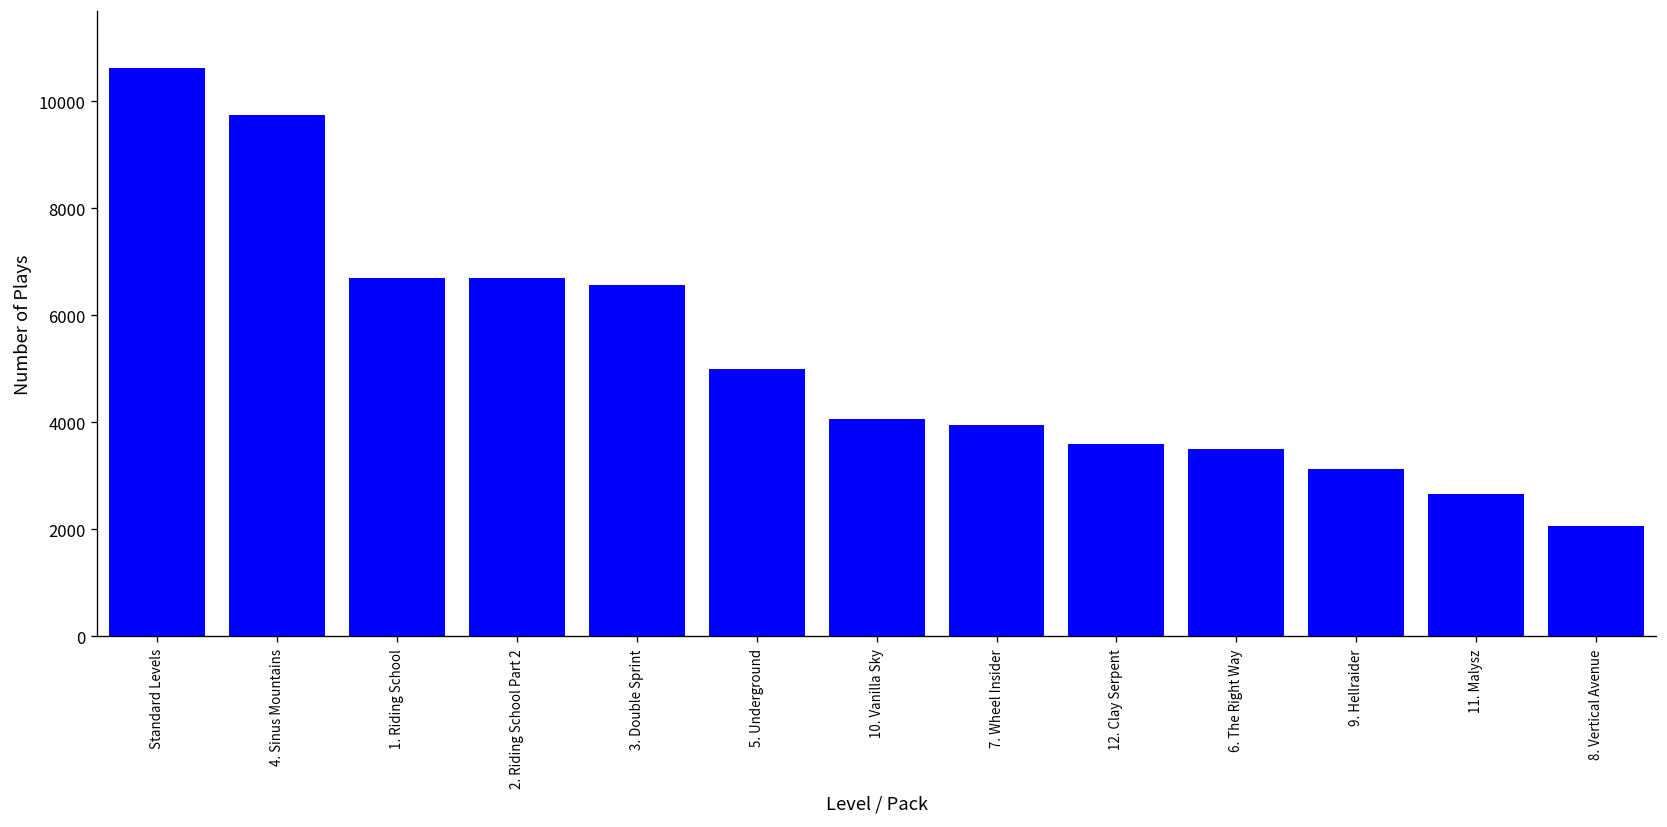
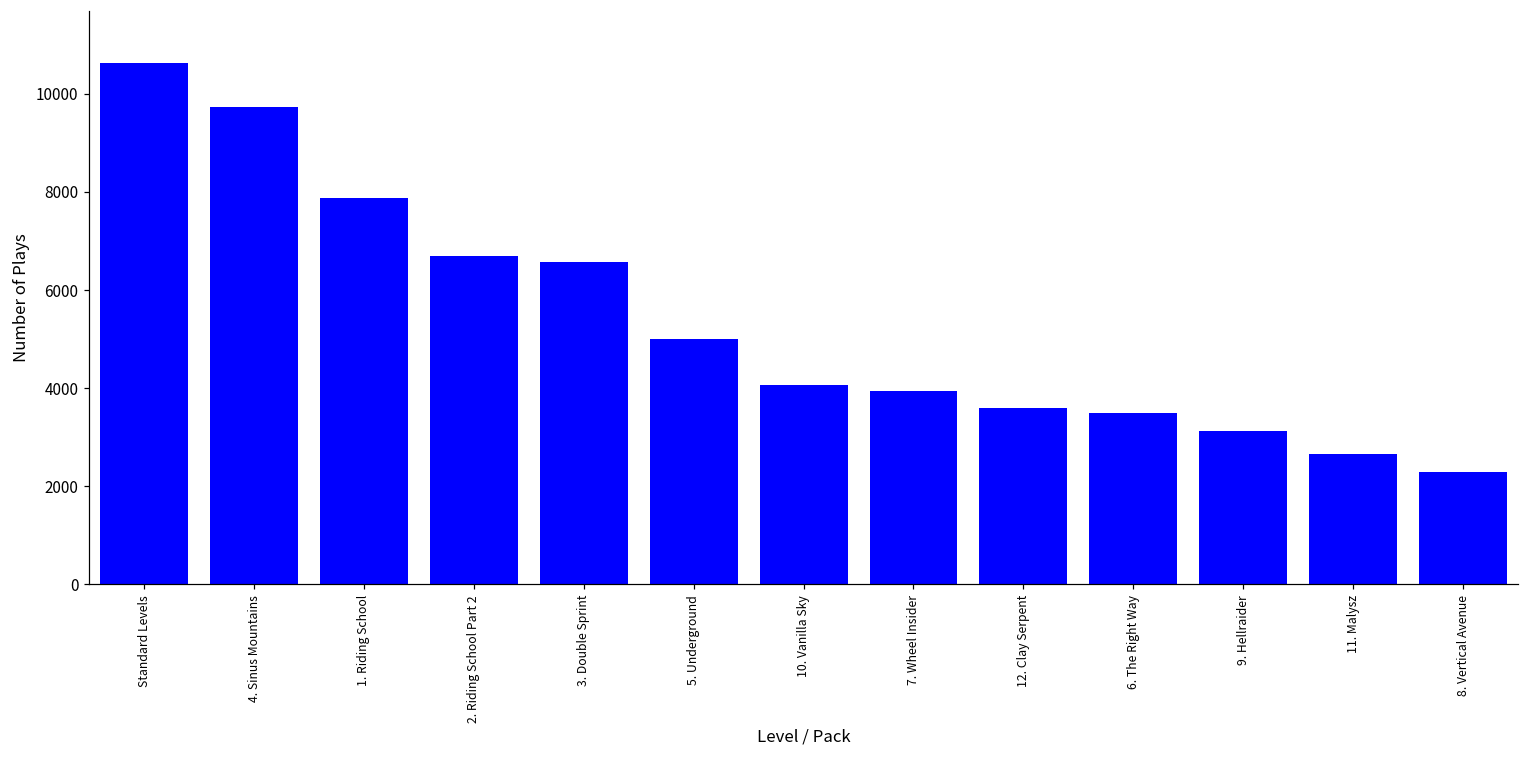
1. Riding School: 6700 -> 7900
8. Vertical Avenue: 2100 -> 2300
